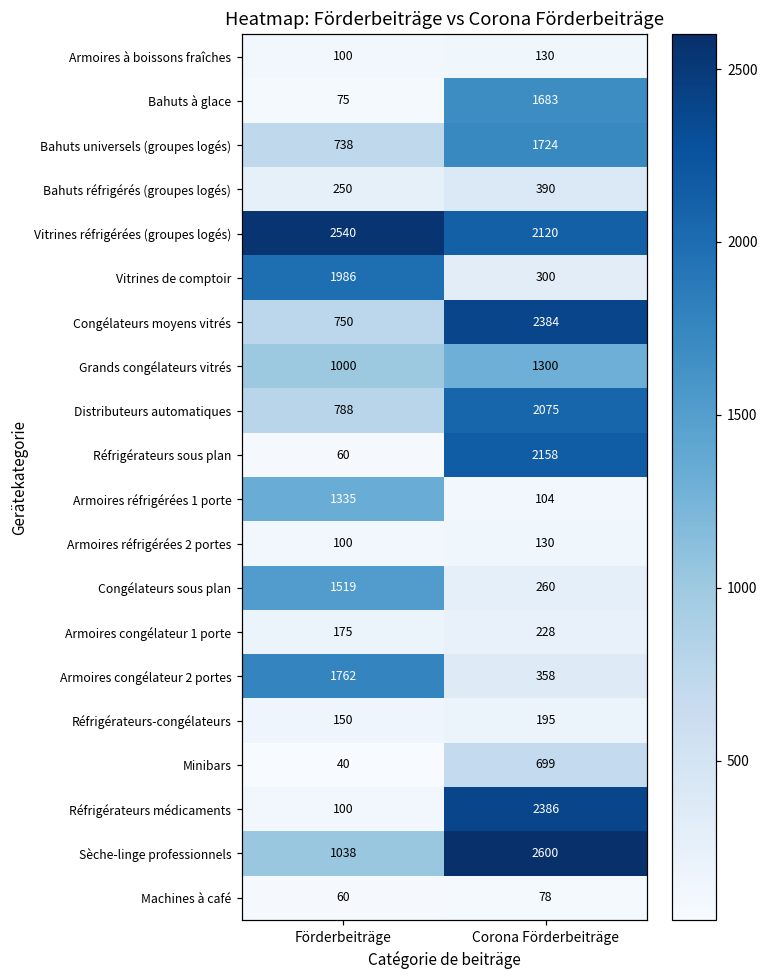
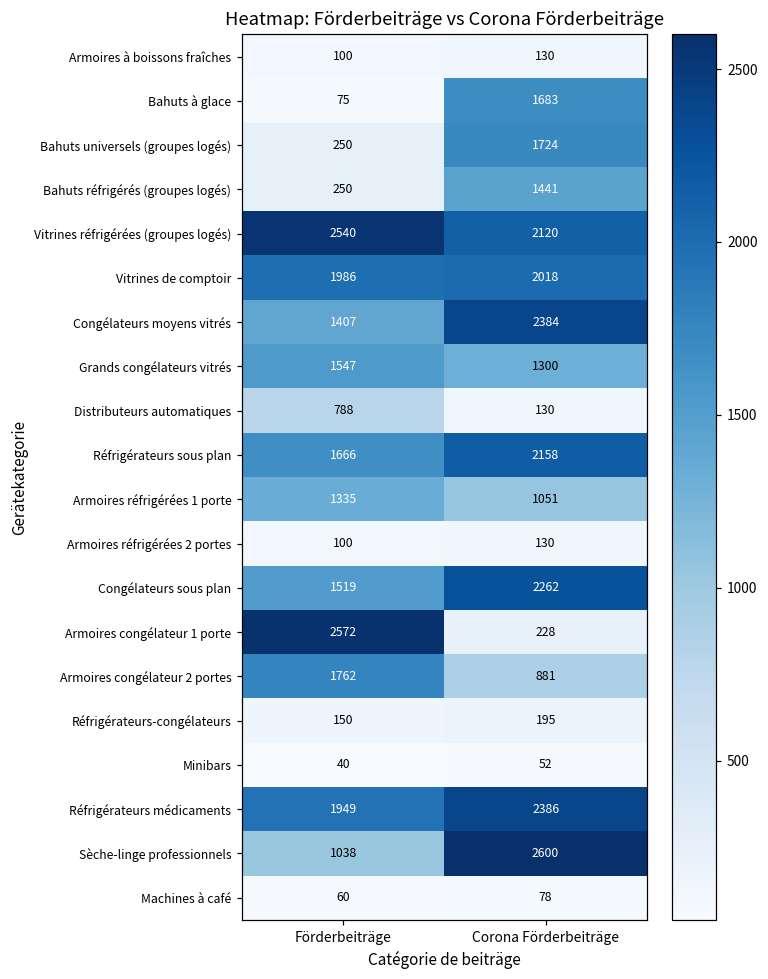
Bahuts universels (groupes logés), Förderbeiträge: 738 -> 250
Bahuts réfrigérés (groupes logés), Corona Förderbeiträge: 390 -> 1441
Vitrines de comptoir, Corona Förderbeiträge: 300 -> 2018
Congélateurs moyens vitrés, Förderbeiträge: 750 -> 1407
Grands congélateurs vitrés, Förderbeiträge: 1000 -> 1547
Distributeurs automatiques, Corona Förderbeiträge: 2075 -> 130
Réfrigérateurs sous plan, Förderbeiträge: 60 -> 1666
Armoires réfrigérées 1 porte, Corona Förderbeiträge: 104 -> 1051
Congélateurs sous plan, Corona Förderbeiträge: 260 -> 2262
Armoires congélateur 1 porte, Förderbeiträge: 175 -> 2572
Armoires congélateur 2 portes, Corona Förderbeiträge: 358 -> 881
Minibars, Corona Förderbeiträge: 699 -> 52
Réfrigérateurs médicaments, Förderbeiträge: 100 -> 1949
